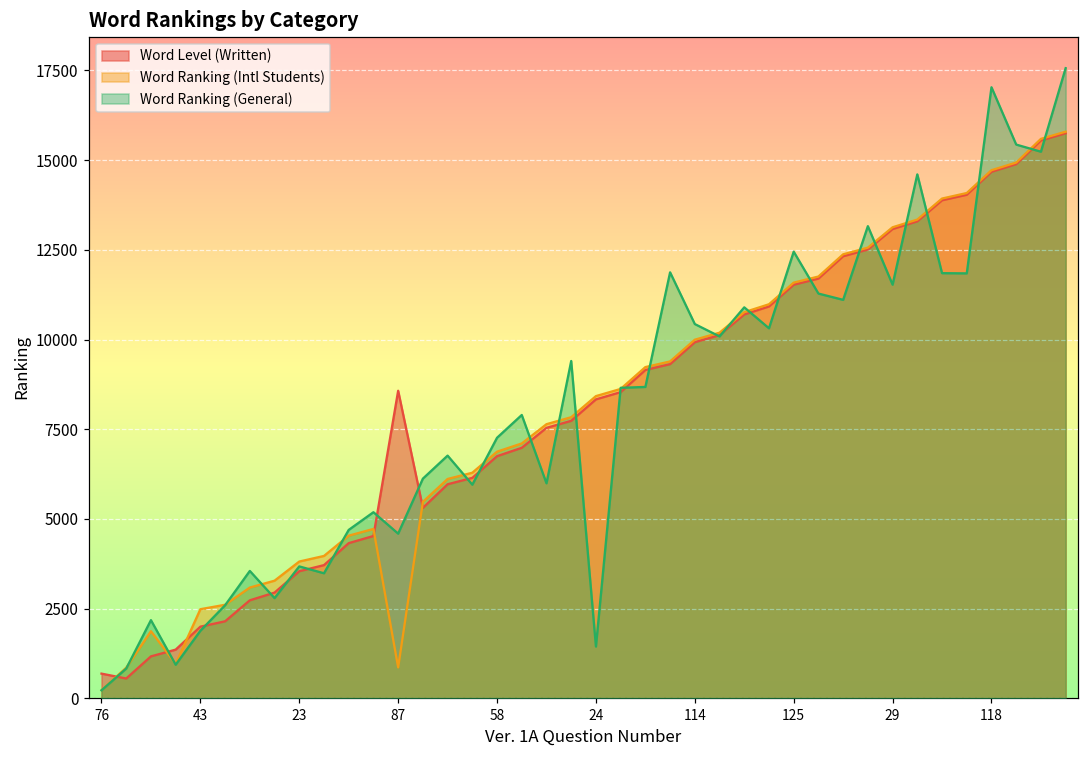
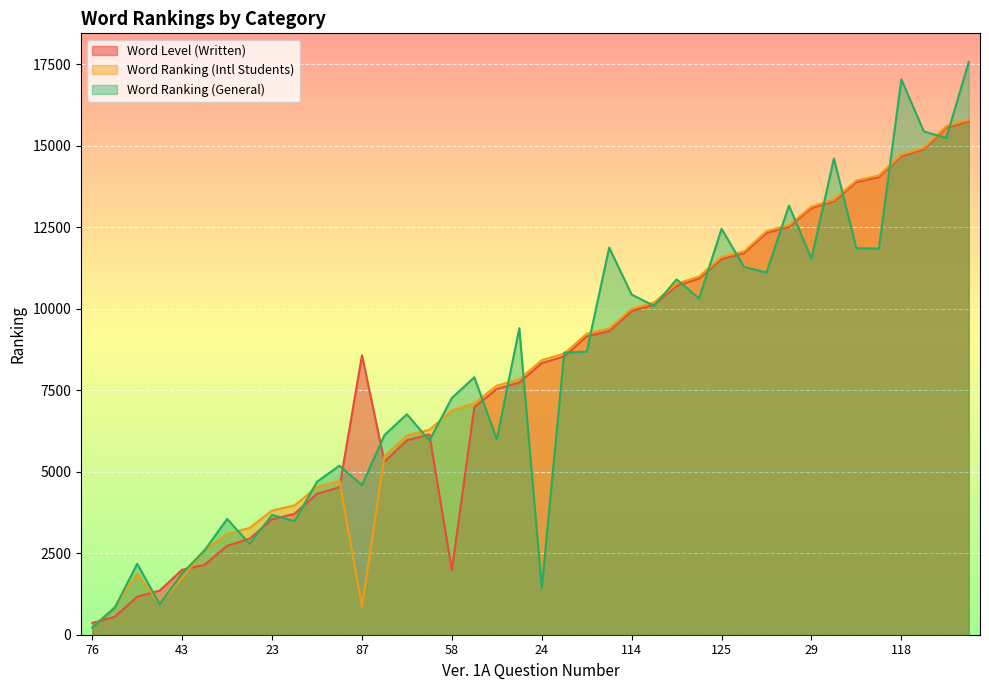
Word Level (Written), 76: 700 -> 400
Word Ranking (Intl Students), 43: 2500 -> 1700
Word Level (Written), 58: 6700 -> 2000
